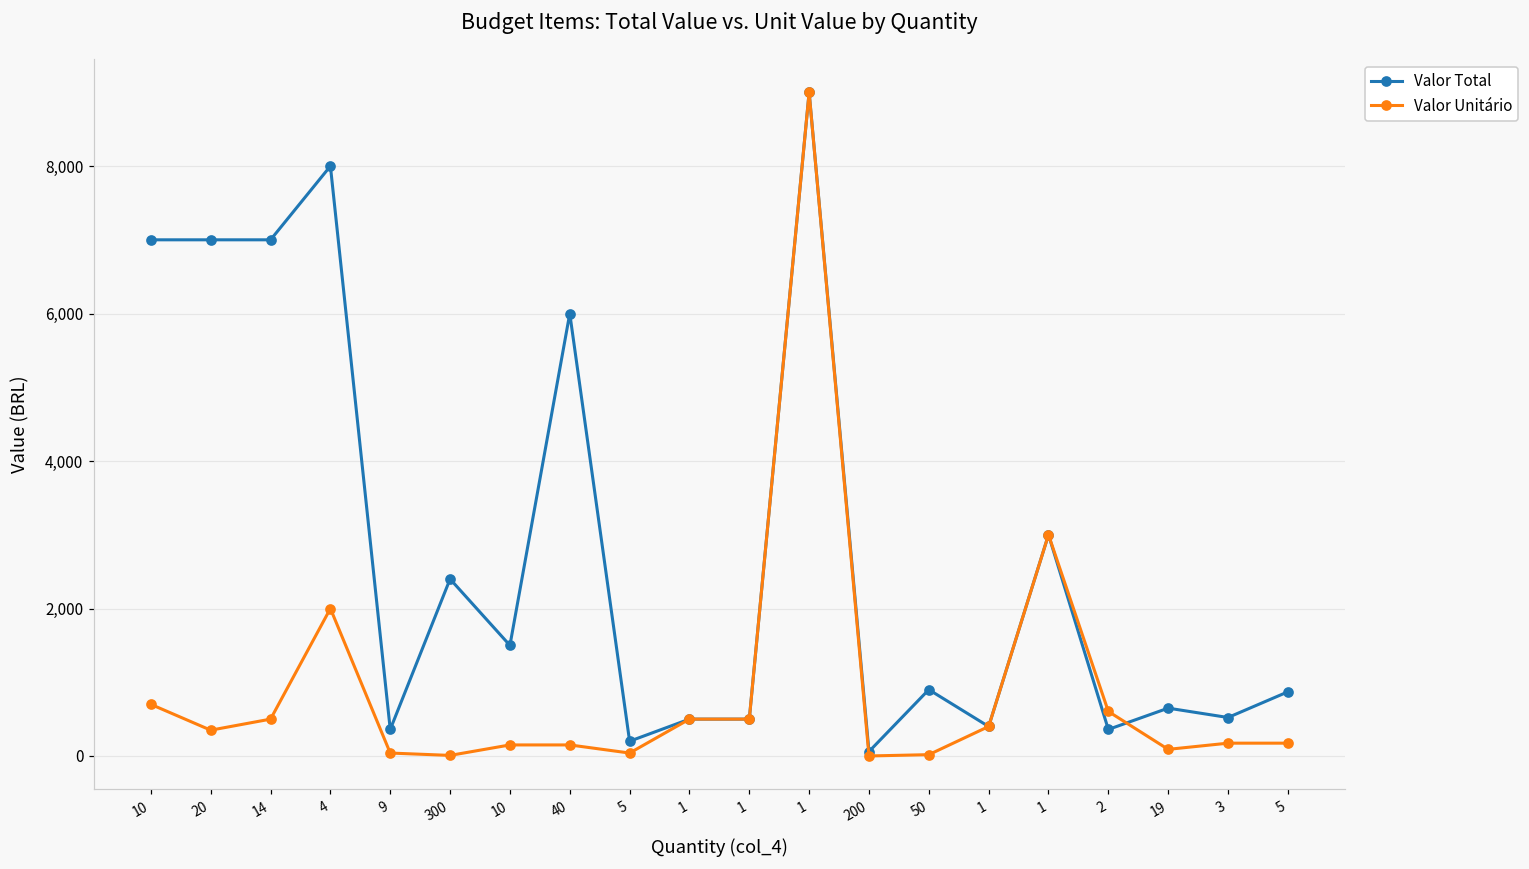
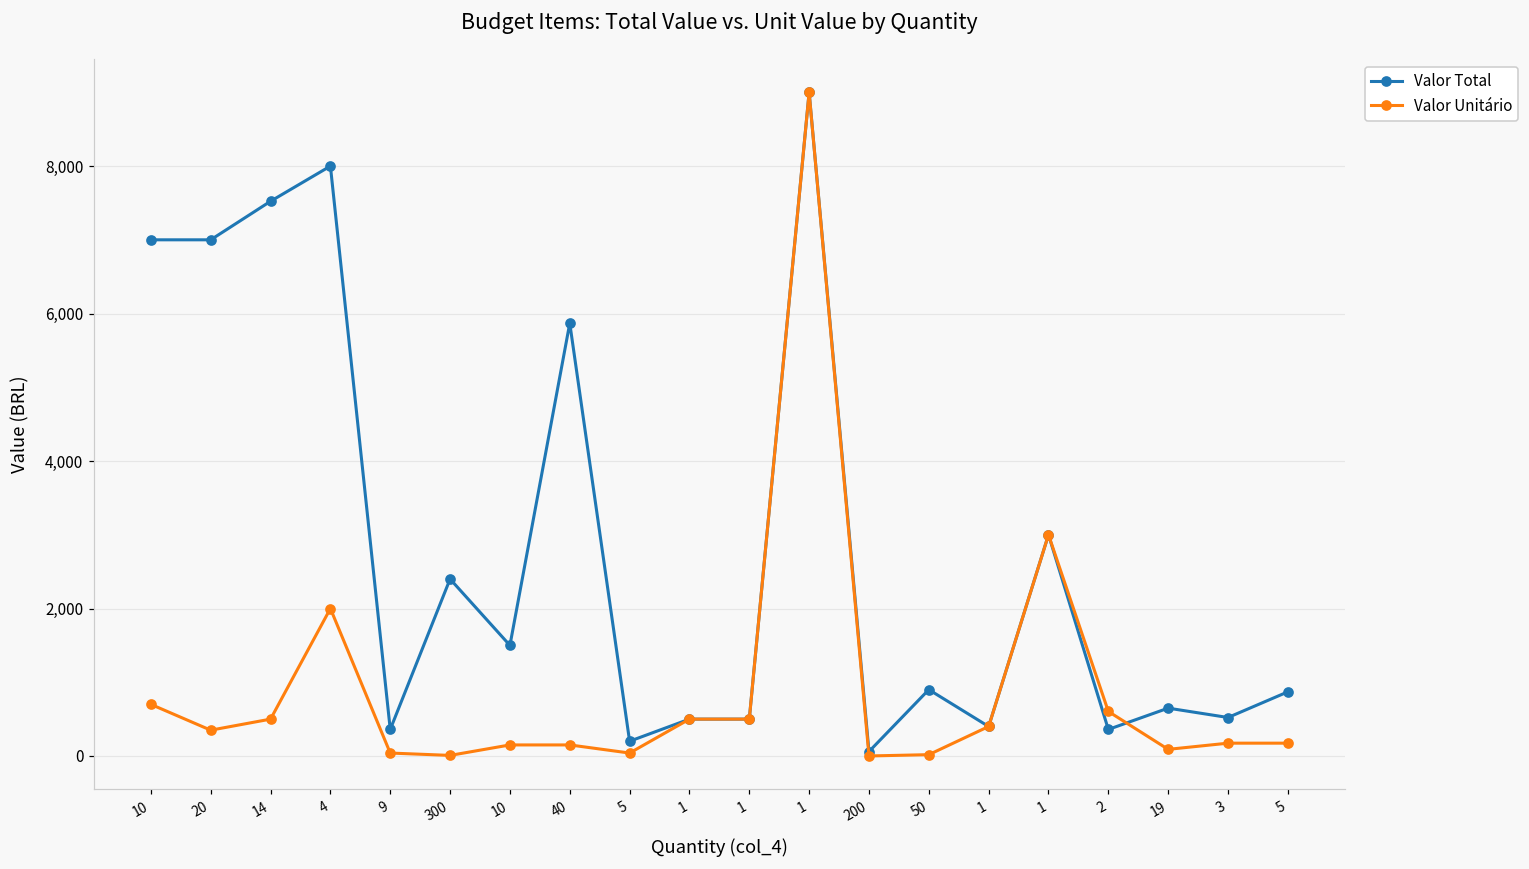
Valor Total, 14: 7,000 -> 7,500
Valor Total, 40: 6,000 -> 5,900
